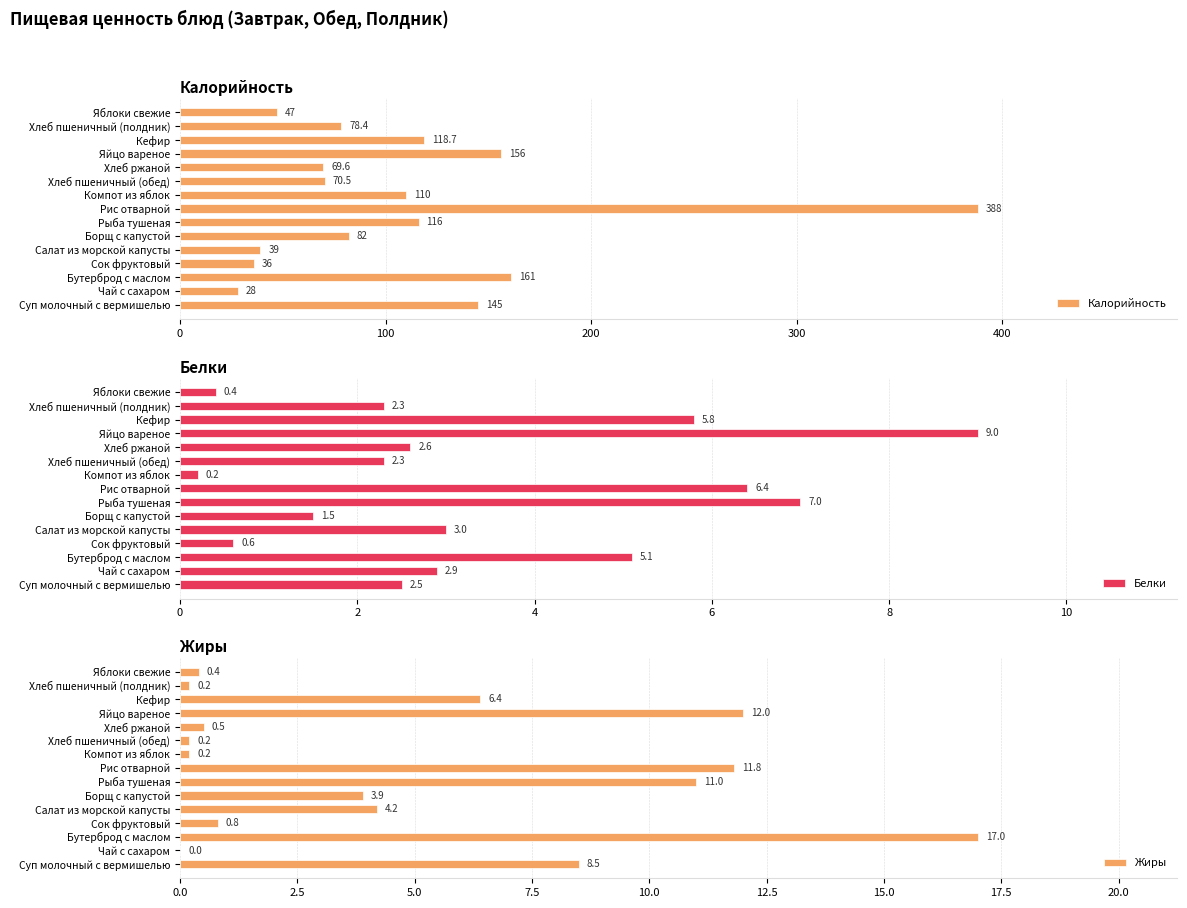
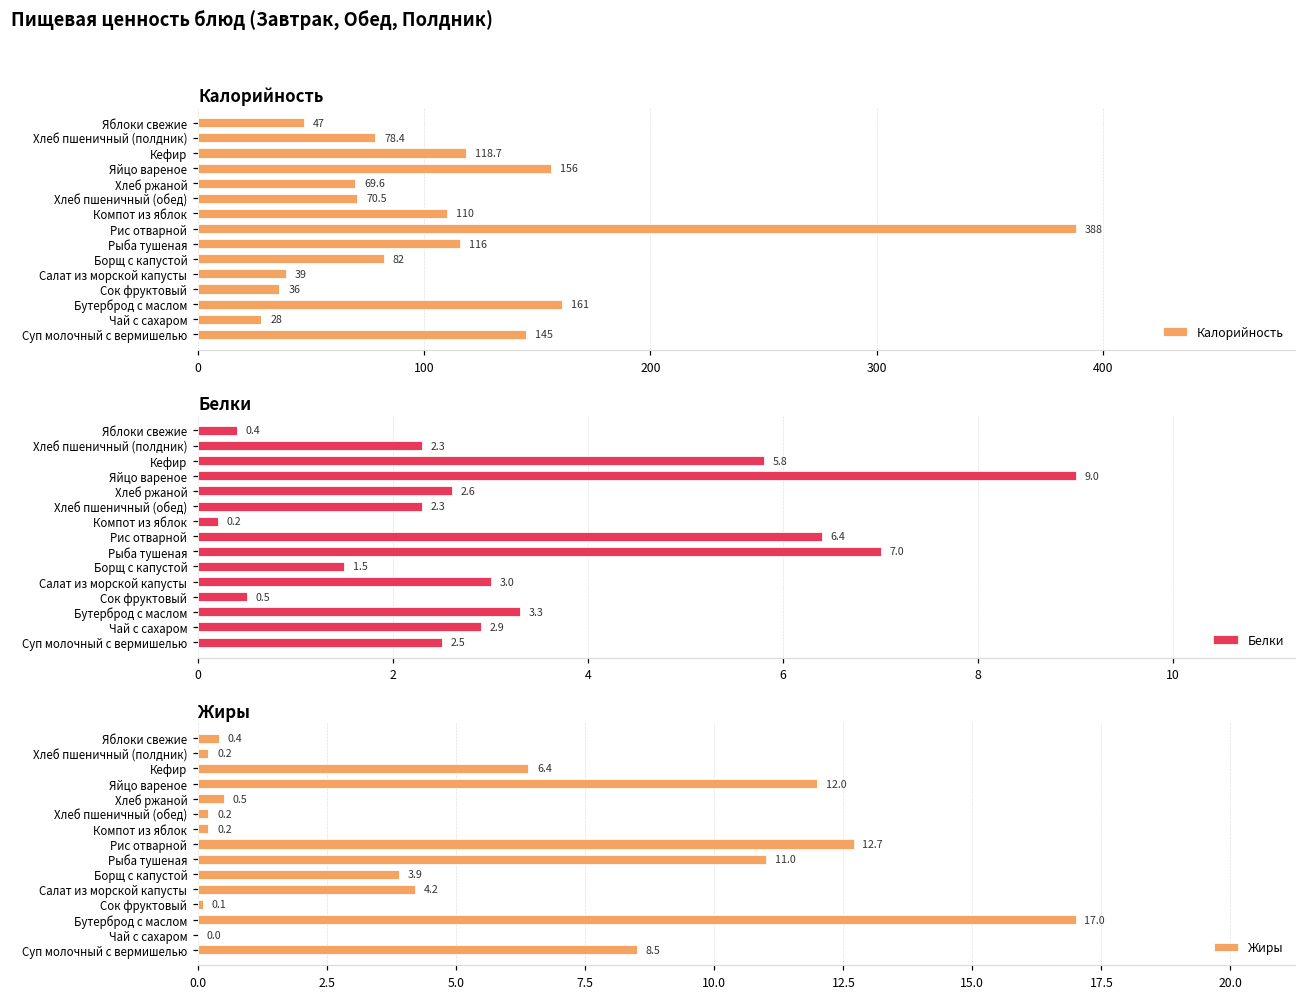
Белки, Сок фруктовый: 0.6 -> 0.5
Белки, Бутерброд с маслом: 5.1 -> 3.3
Жиры, Рис отварной: 11.8 -> 12.7
Жиры, Сок фруктовый: 0.8 -> 0.1
